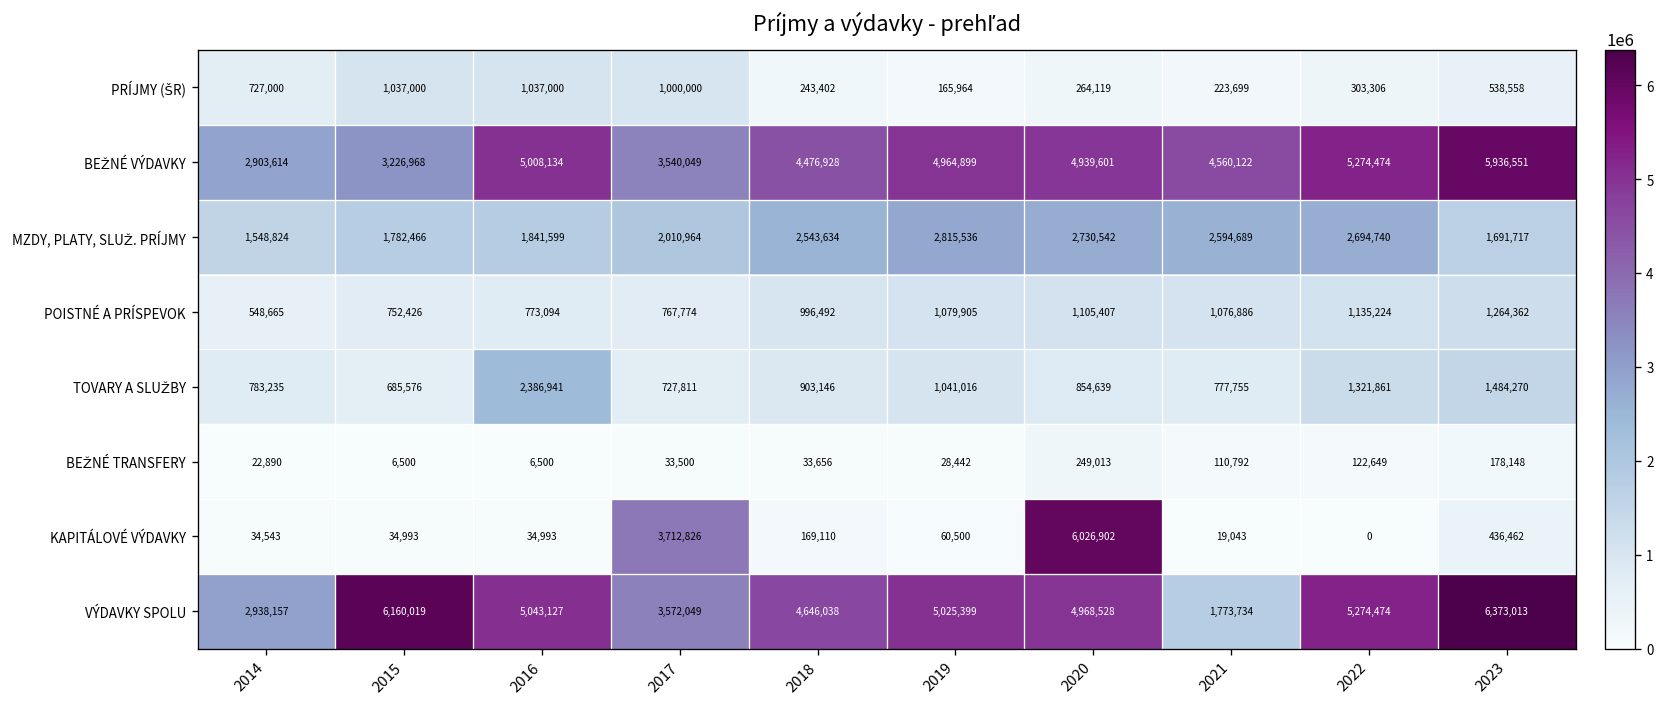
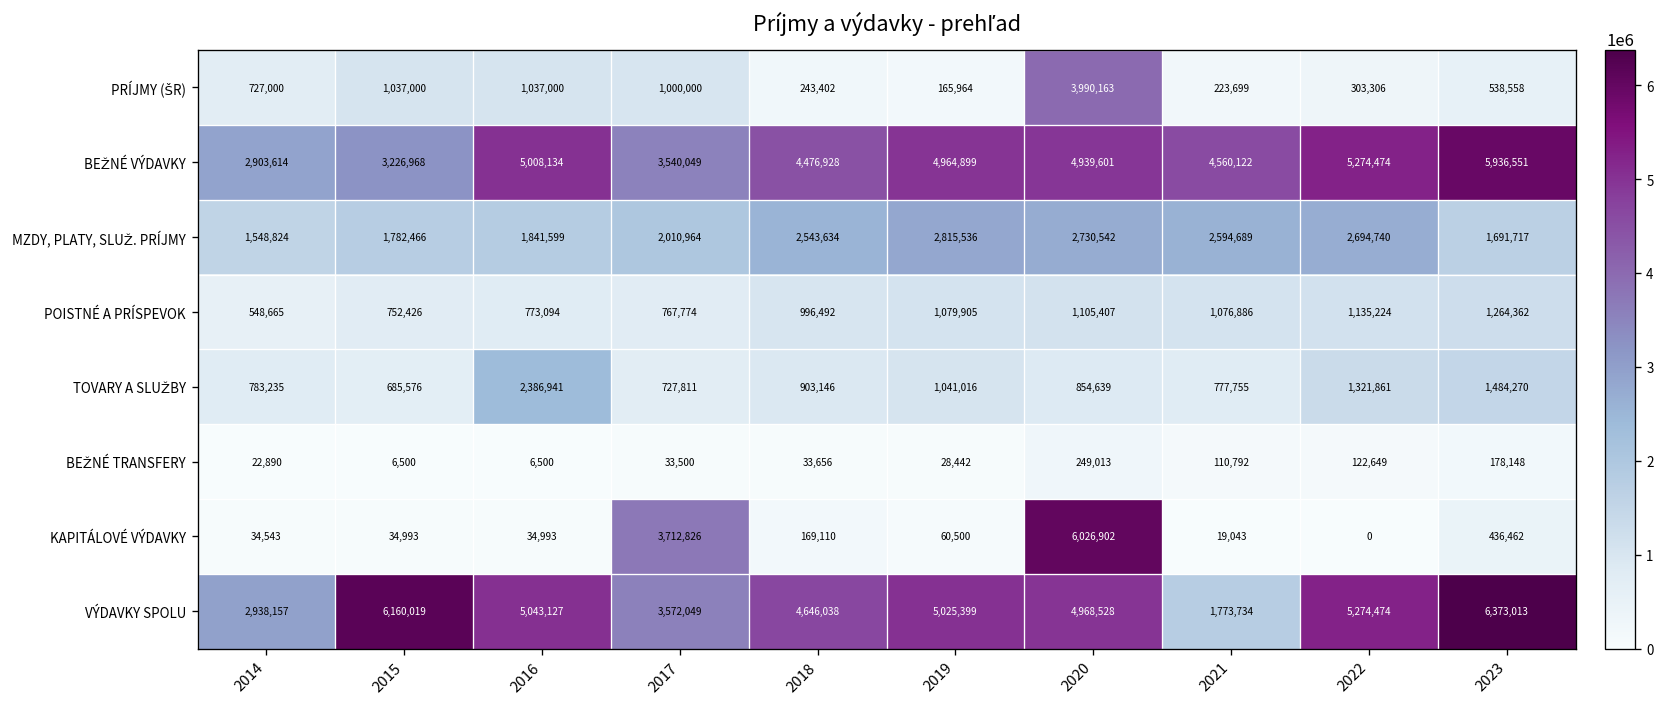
PRÍJMY (ŠR), 2020: 264,119 -> 3,990,163
